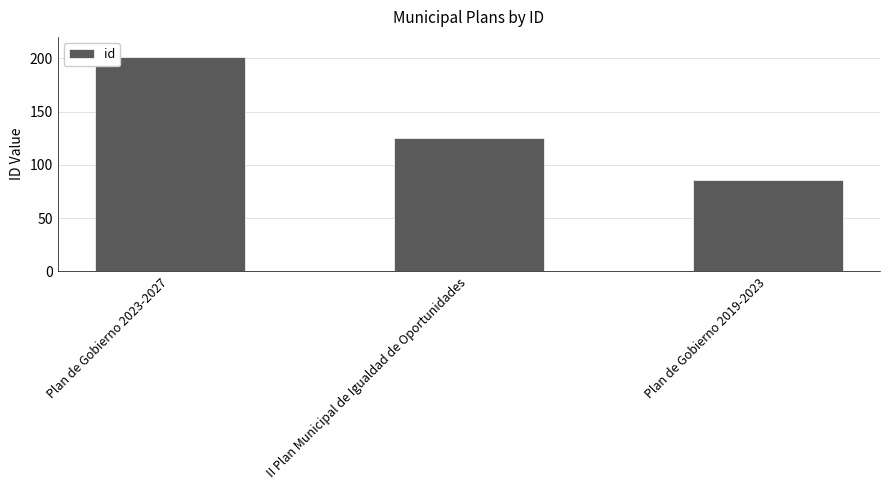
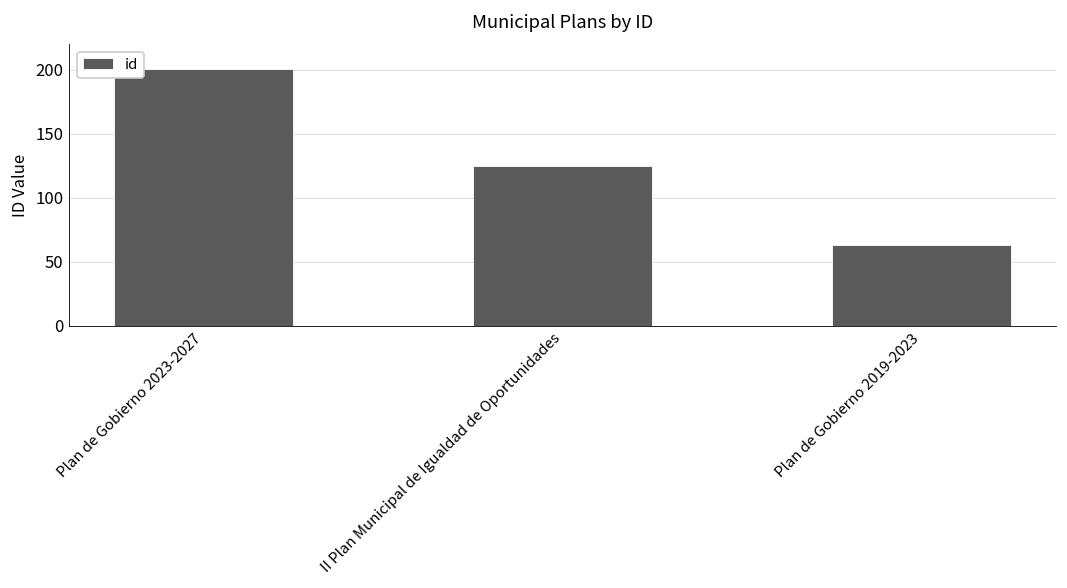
Plan de Gobierno 2019-2023: 86 -> 63
